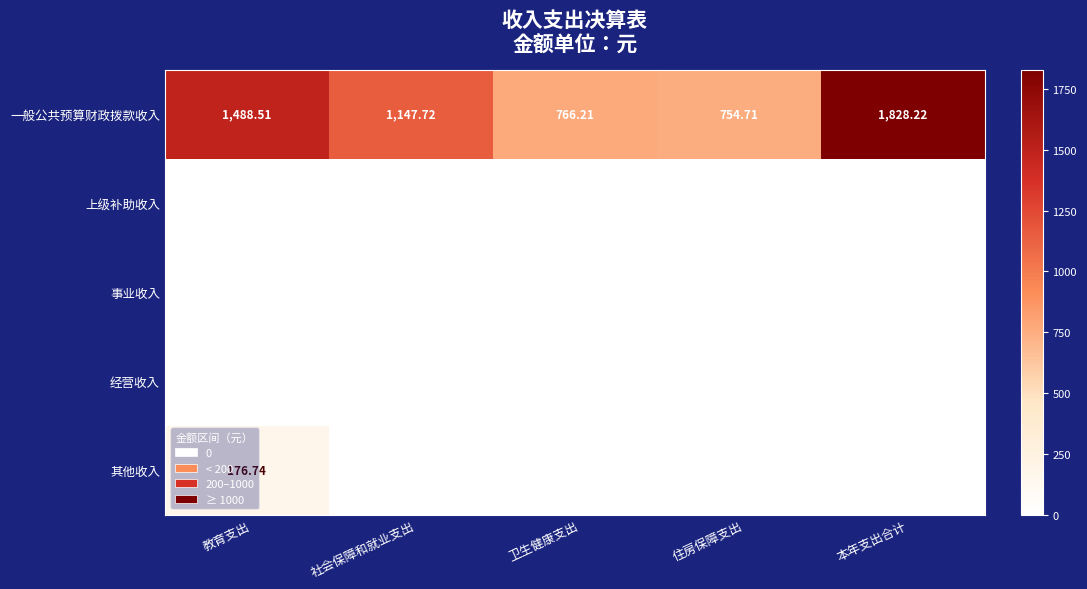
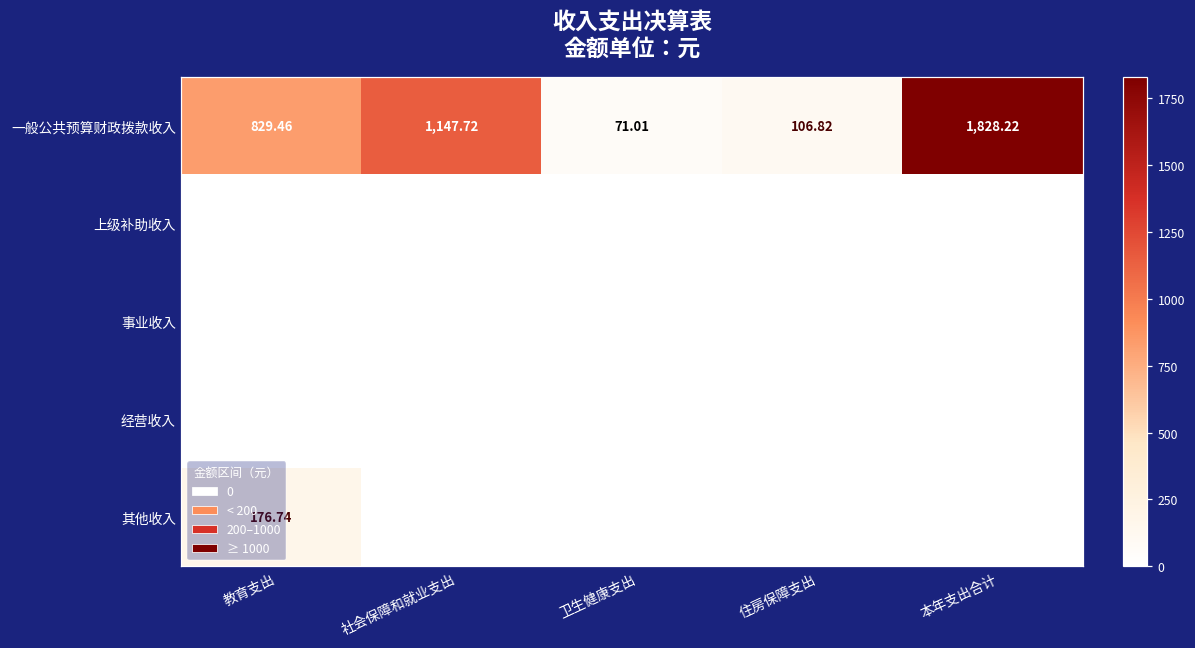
一般公共预算财政拨款收入, 教育支出: 1,488.51 -> 829.46
一般公共预算财政拨款收入, 卫生健康支出: 766.21 -> 71.01
一般公共预算财政拨款收入, 住房保障支出: 754.71 -> 106.82
